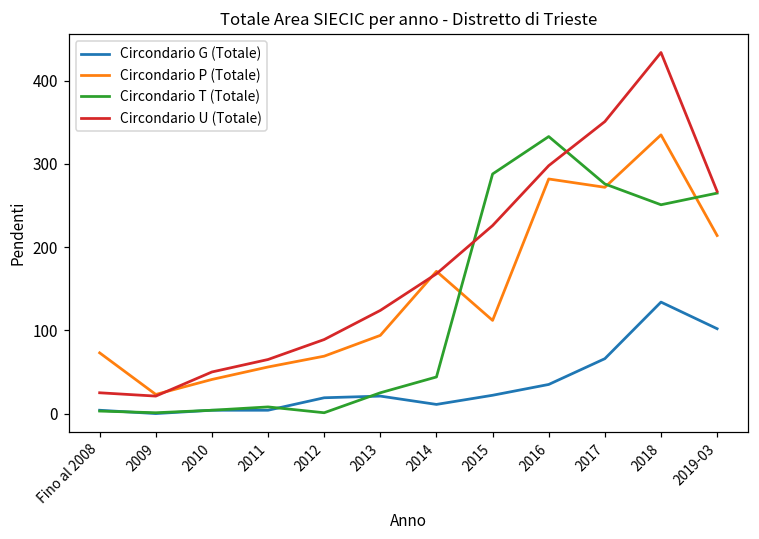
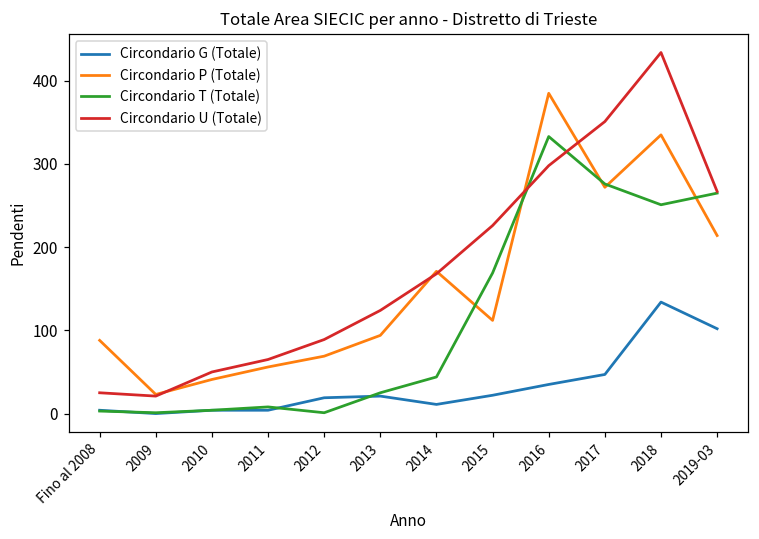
Circondario P (Totale), Fino al 2008: 70 -> 90
Circondario T (Totale), 2015: 290 -> 170
Circondario P (Totale), 2016: 280 -> 390
Circondario G (Totale), 2017: 70 -> 50
